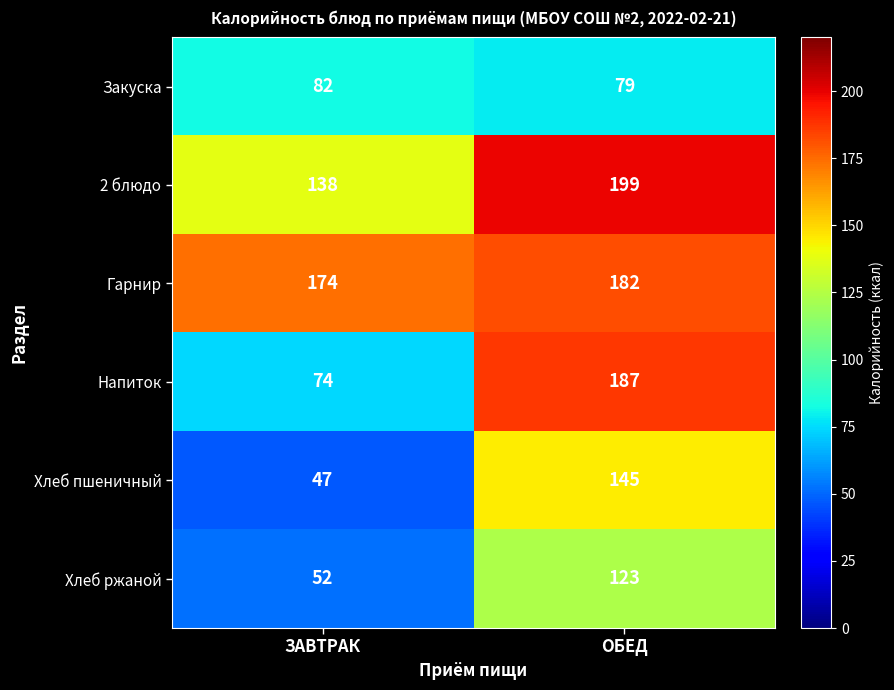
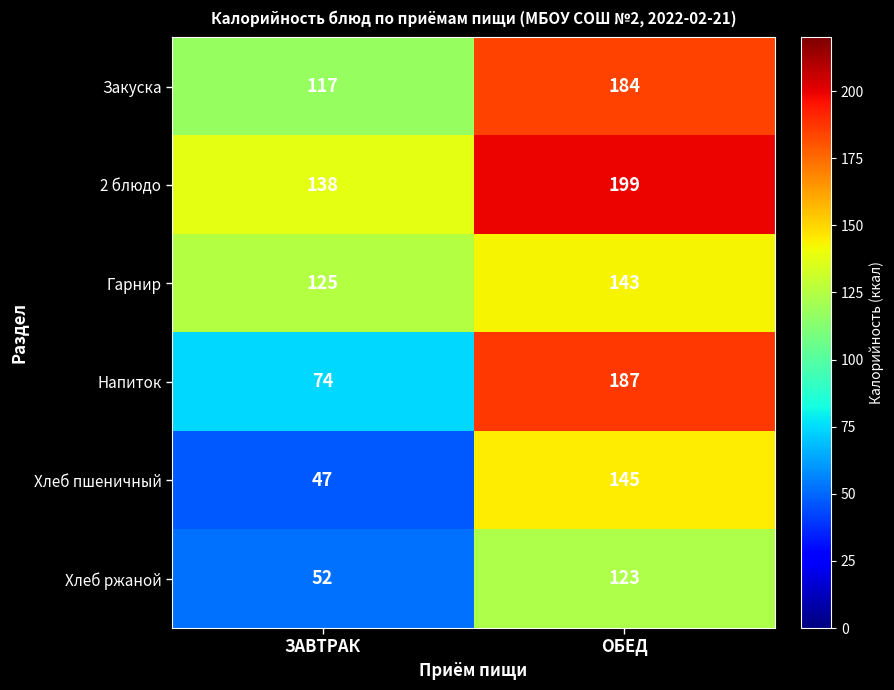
Закуска, ЗАВТРАК: 82 -> 117
Закуска, ОБЕД: 79 -> 184
Гарнир, ЗАВТРАК: 174 -> 125
Гарнир, ОБЕД: 182 -> 143
